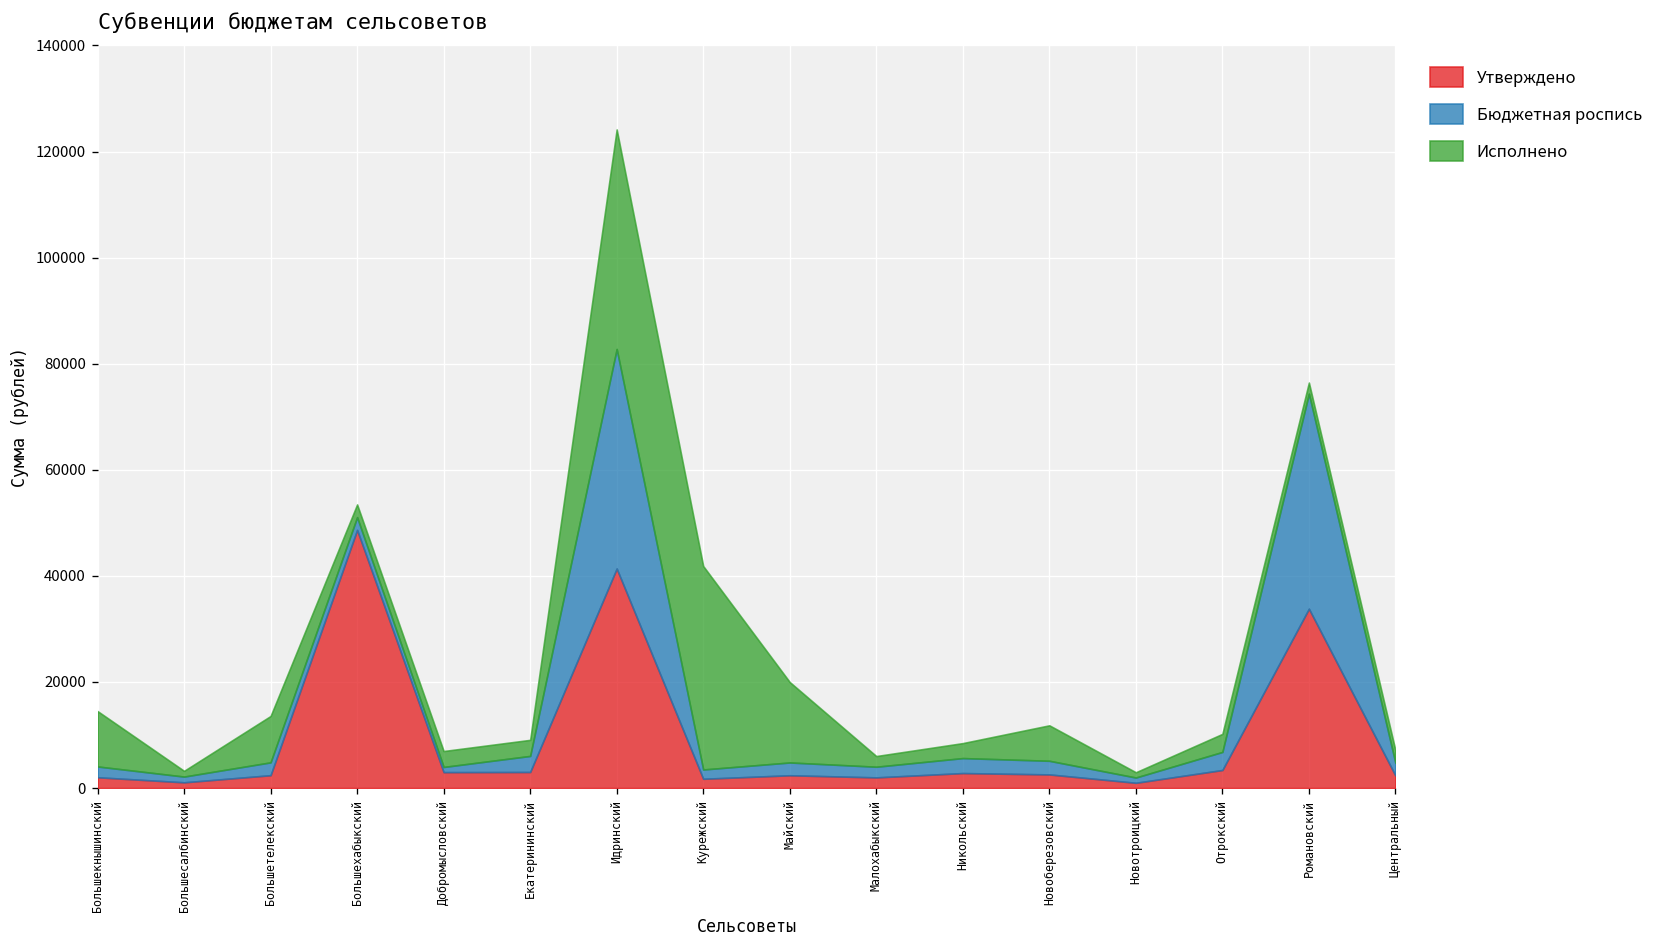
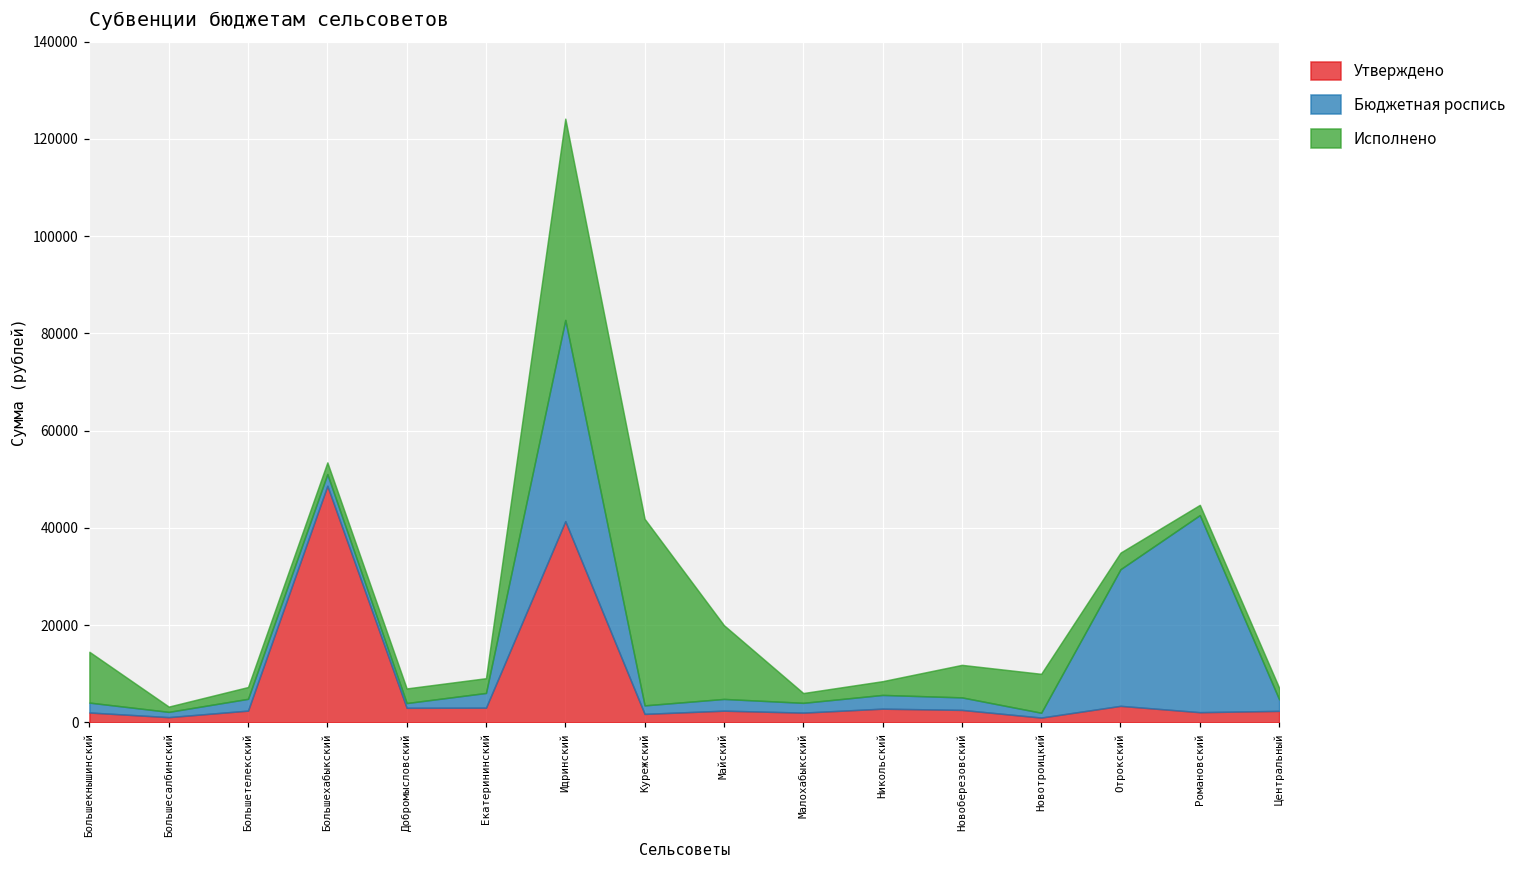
Исполнено, Большетелекский: 9000 -> 2000
Исполнено, Новотроицкий: 1000 -> 8000
Бюджетная роспись, Отрокский: 3000 -> 28000
Утверждено, Романовский: 34000 -> 2000
